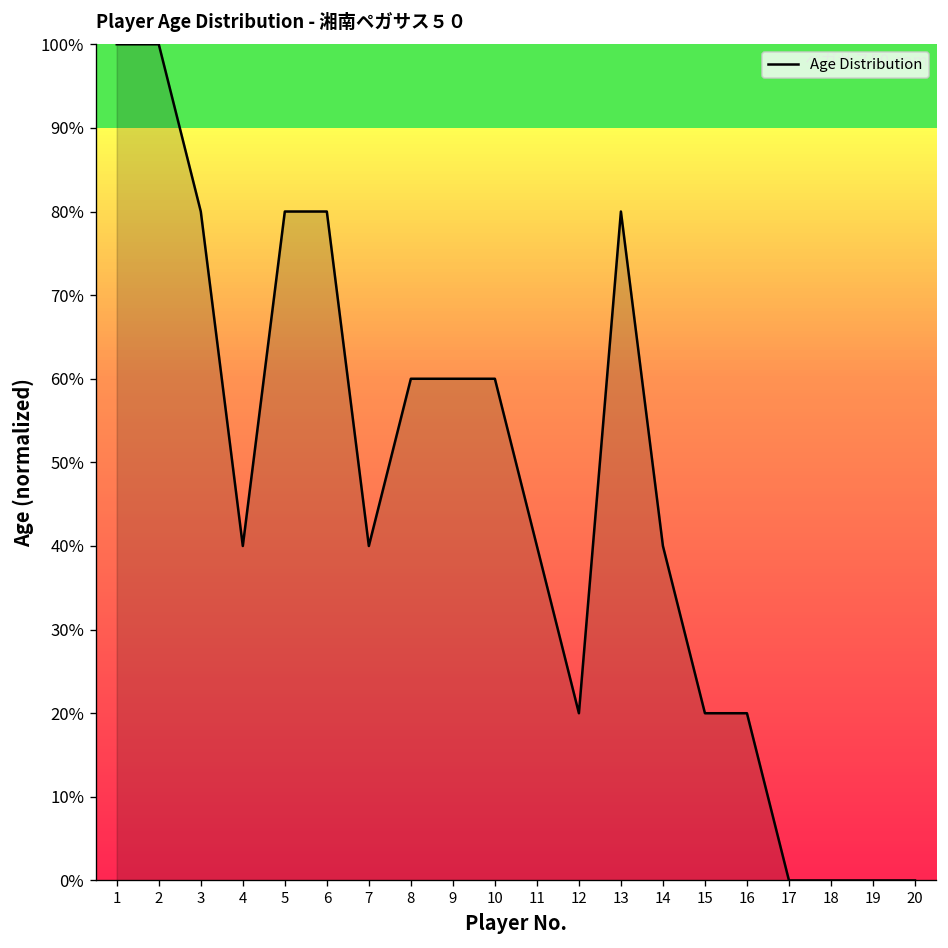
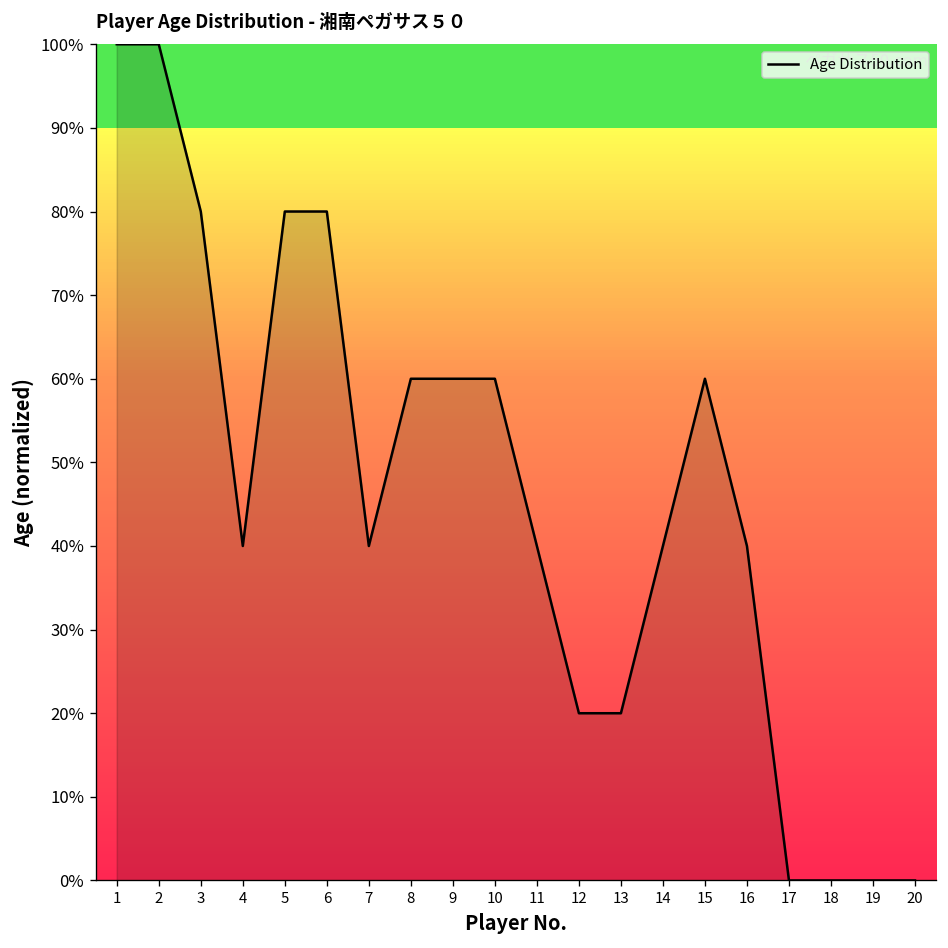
13: 80% -> 20%
15: 20% -> 60%
16: 20% -> 40%
